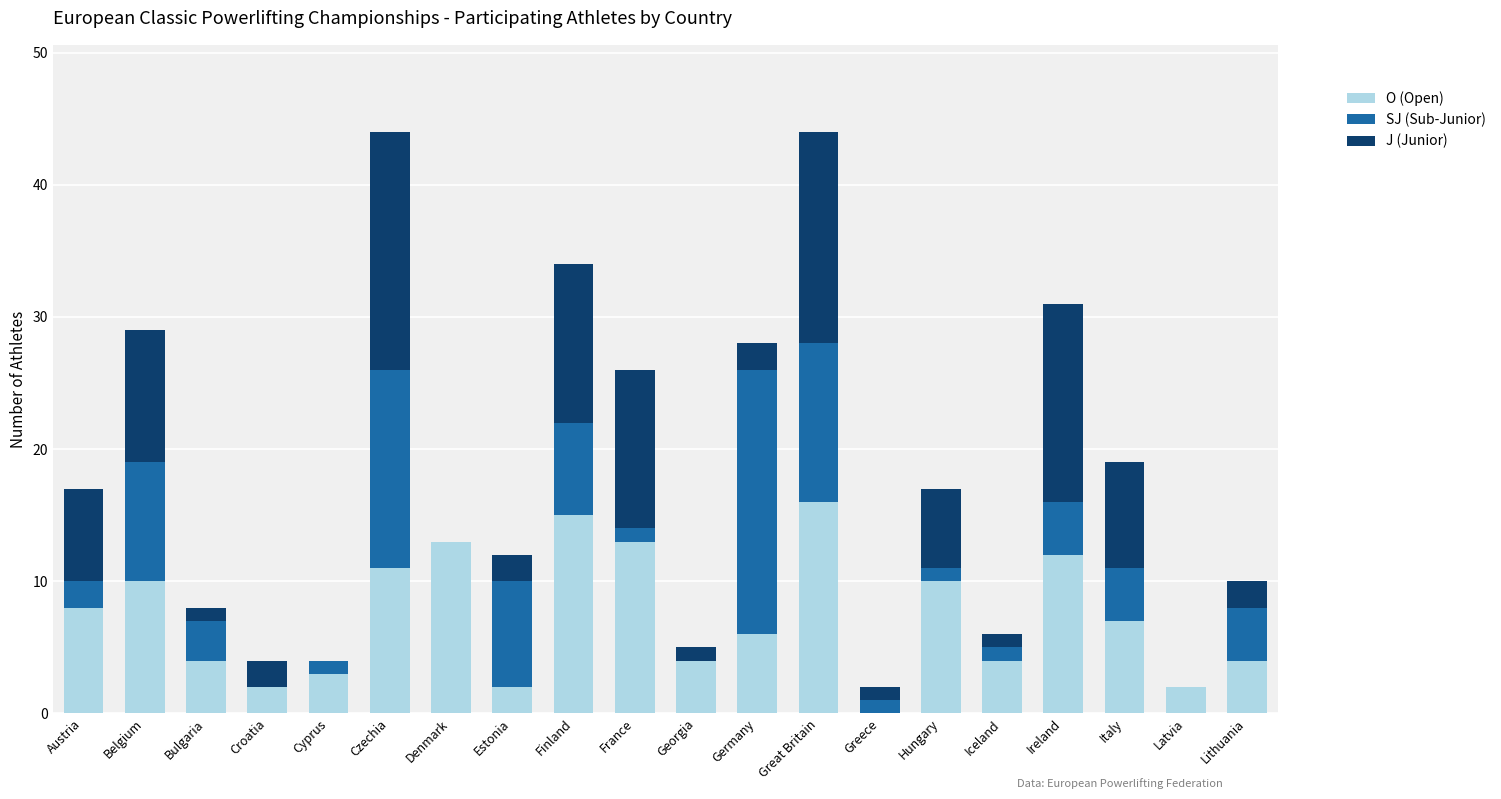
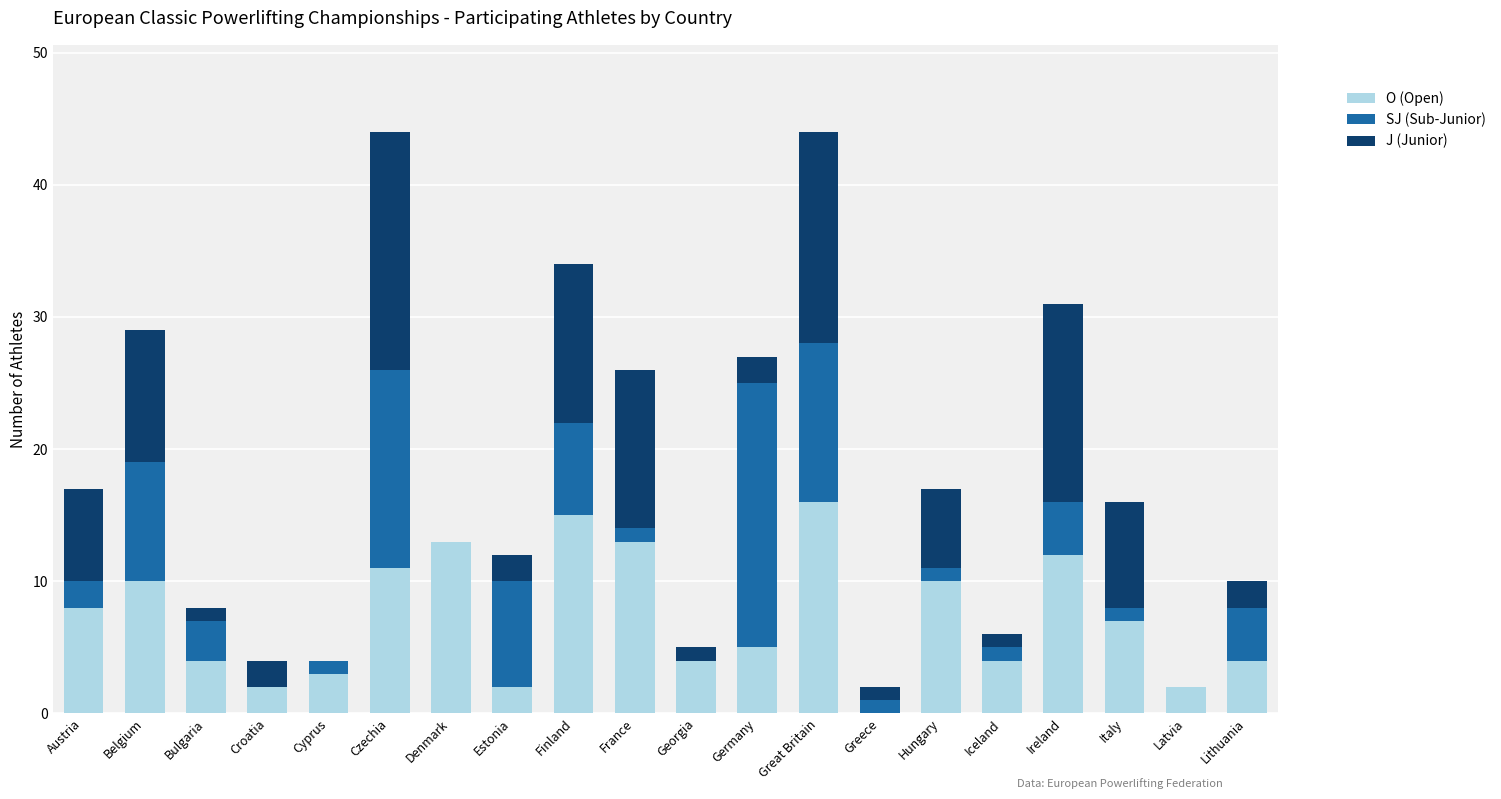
O (Open), Germany: 6 -> 5
SJ (Sub-Junior), Italy: 4 -> 1
